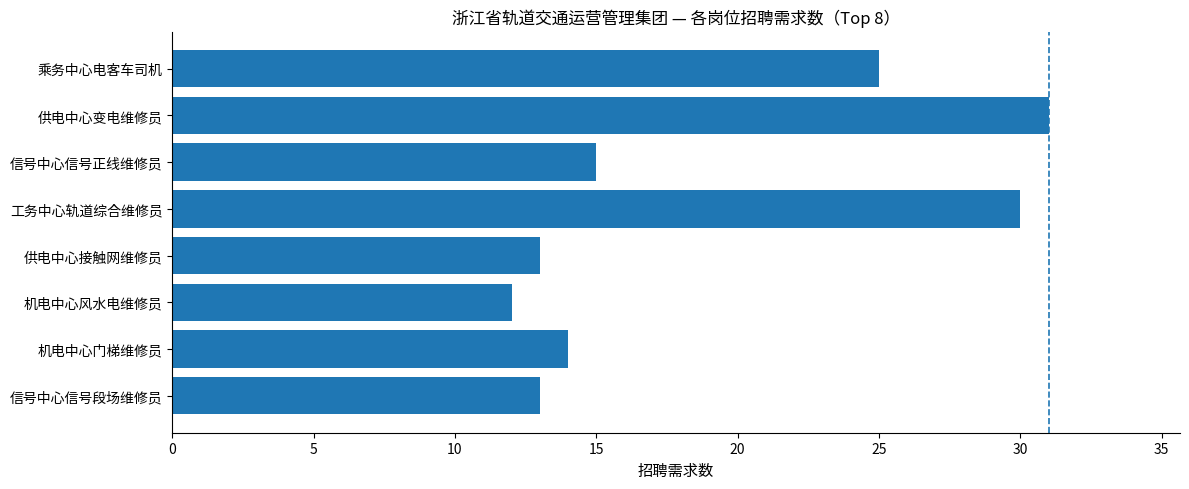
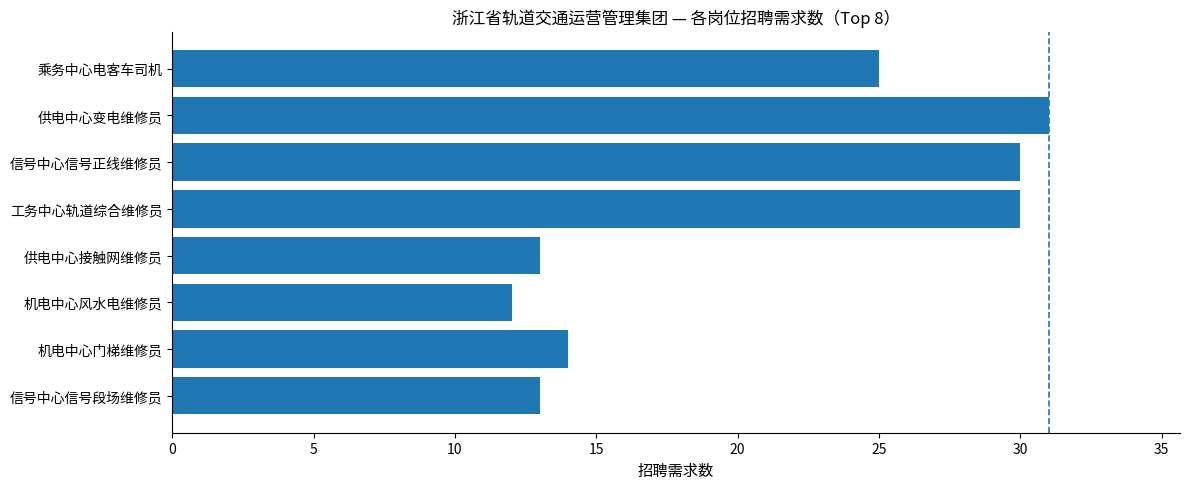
信号中心信号正线维修员: 15 -> 30
